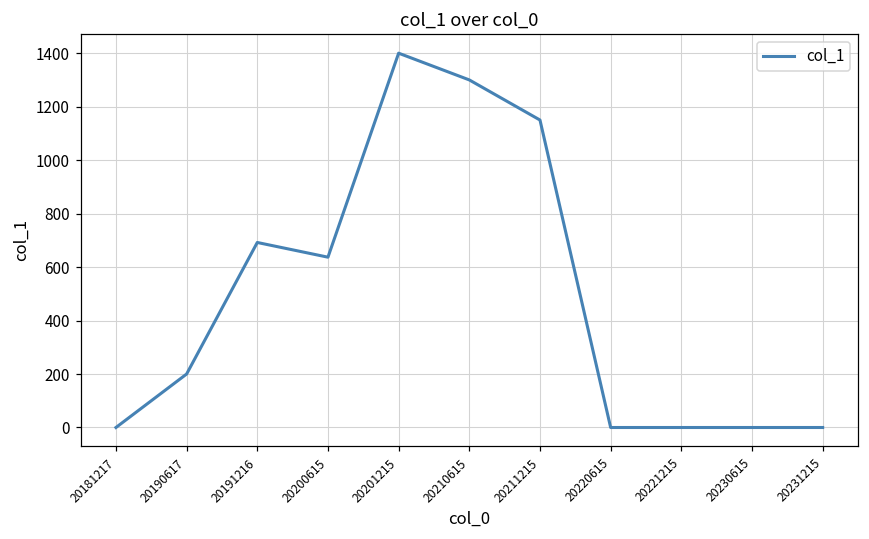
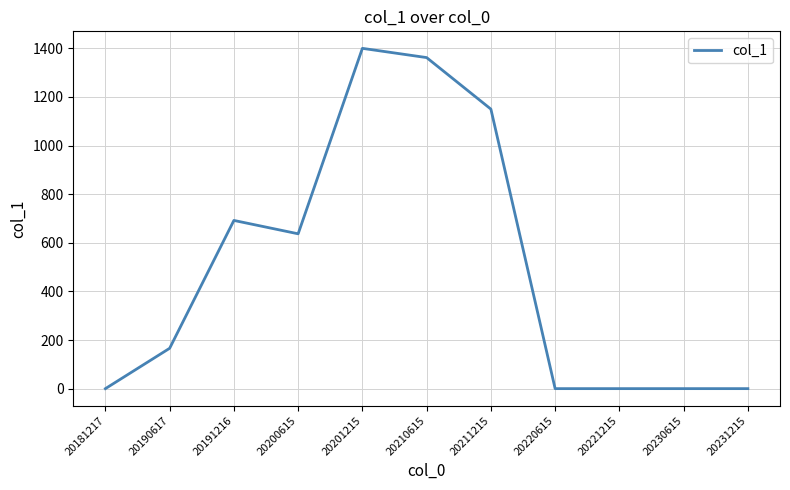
20190617: 200 -> 170
20210615: 1300 -> 1360
